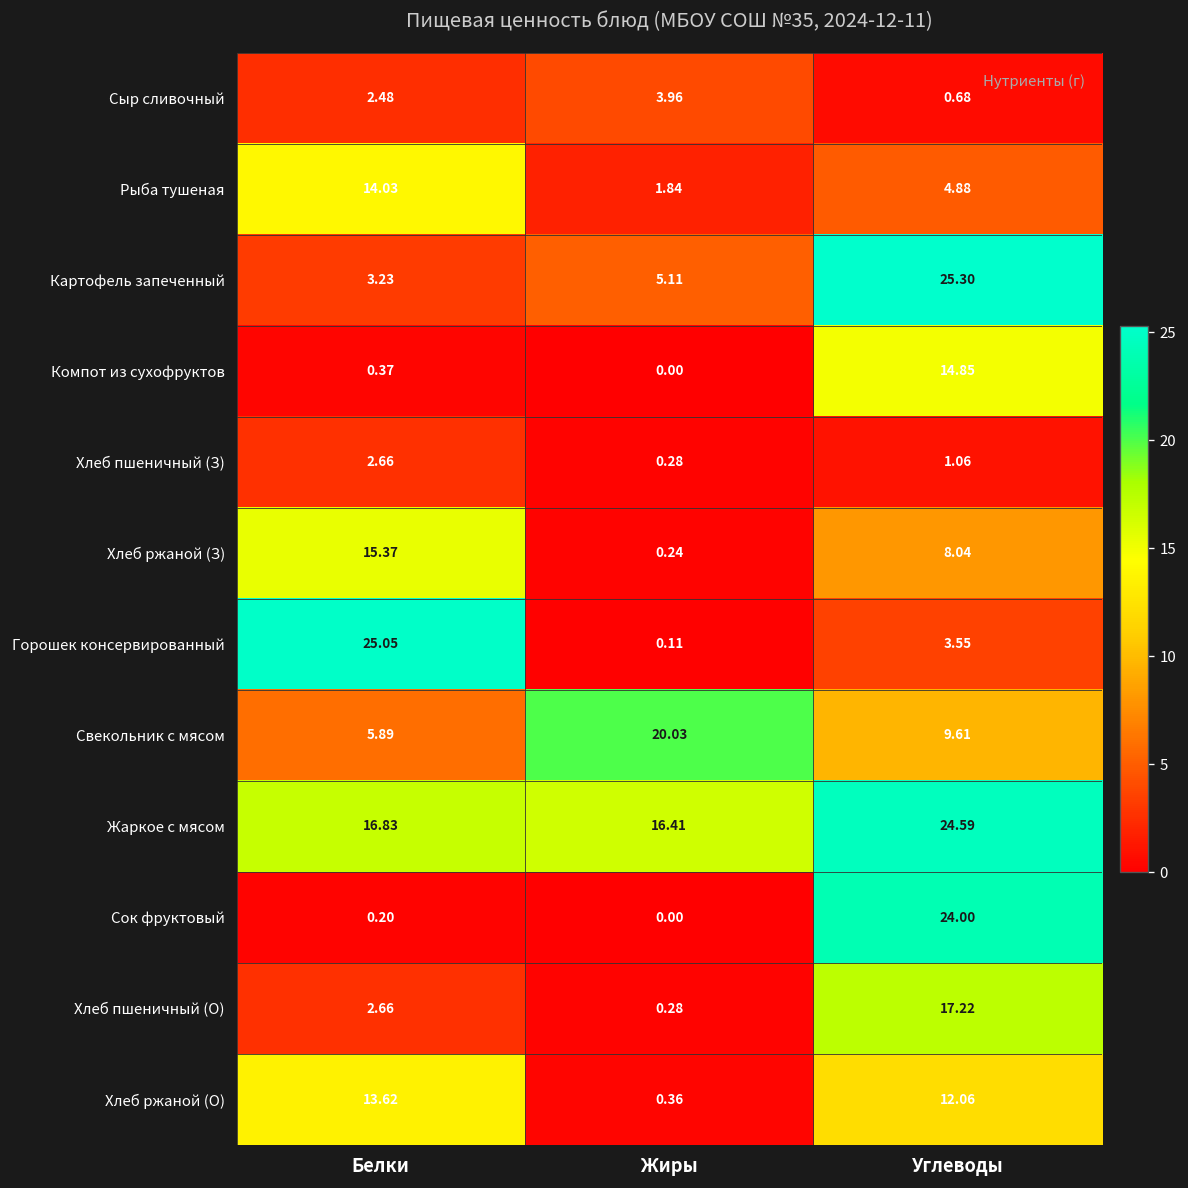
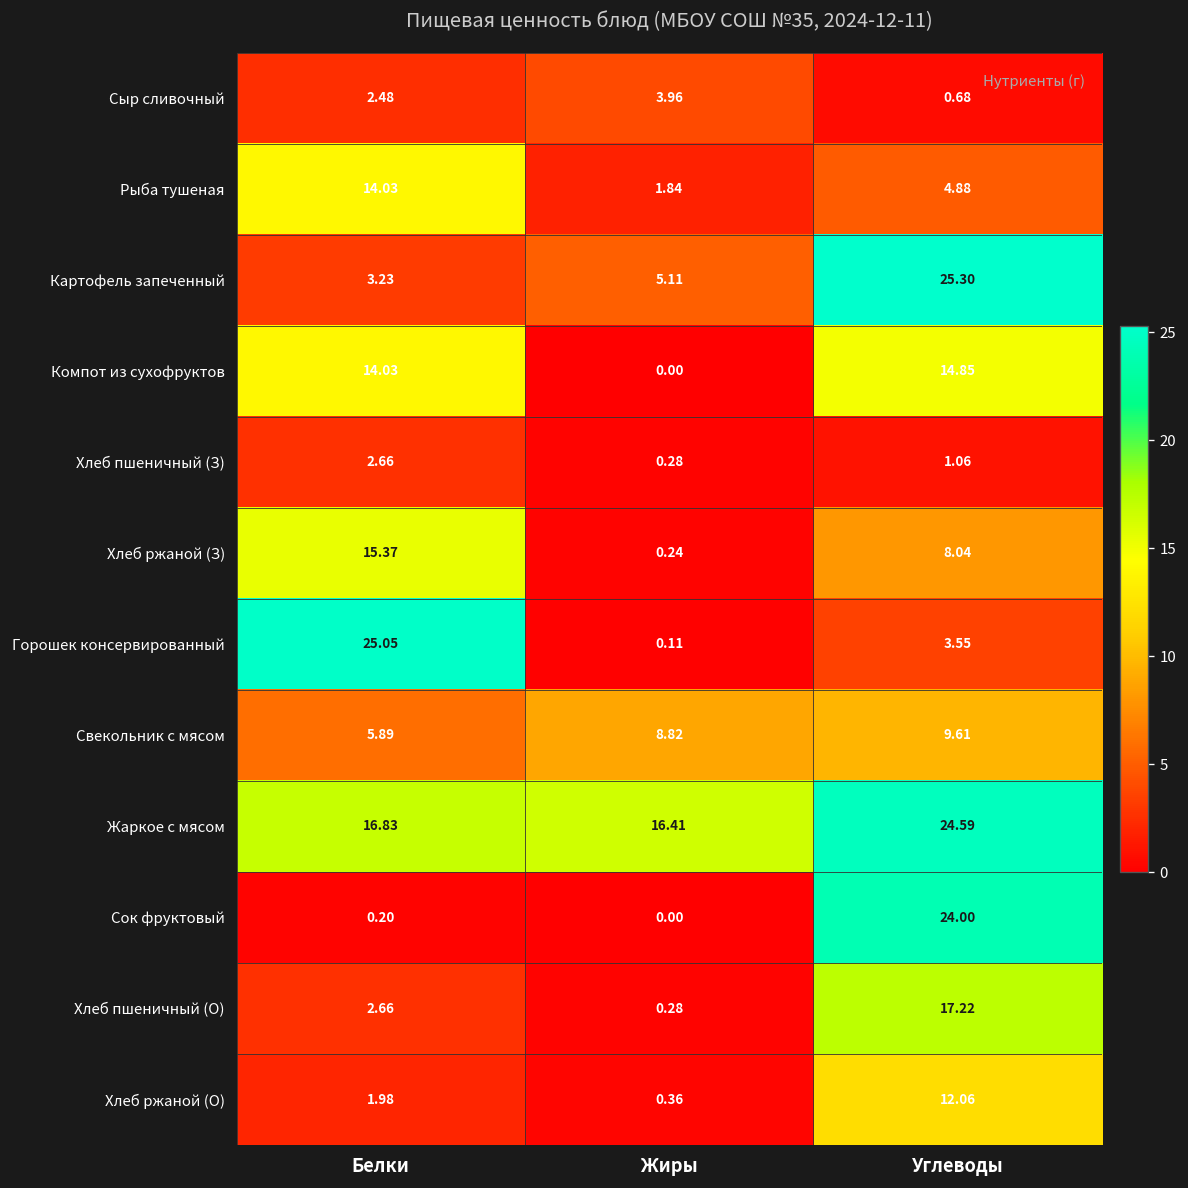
Компот из сухофруктов, Белки: 0.37 -> 14.03
Свекольник с мясом, Жиры: 20.03 -> 8.82
Хлеб ржаной (О), Белки: 13.62 -> 1.98
